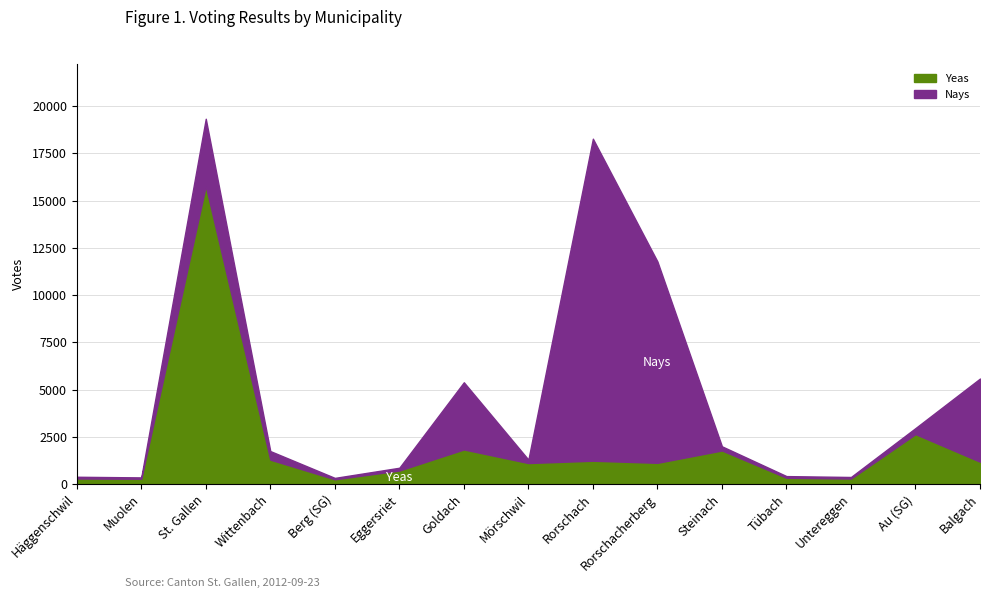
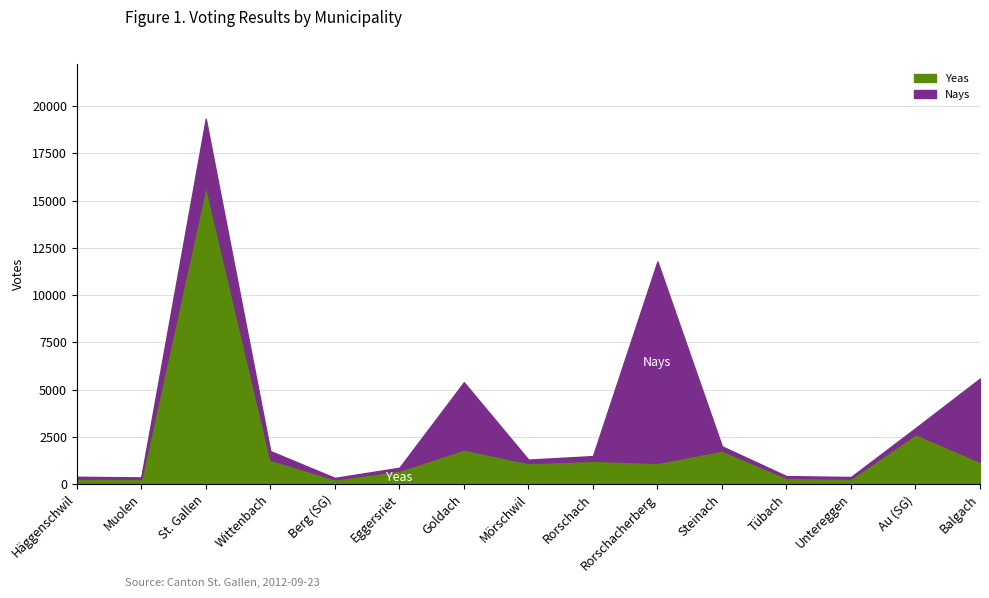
Nays, Rorschach: 17100 -> 200
